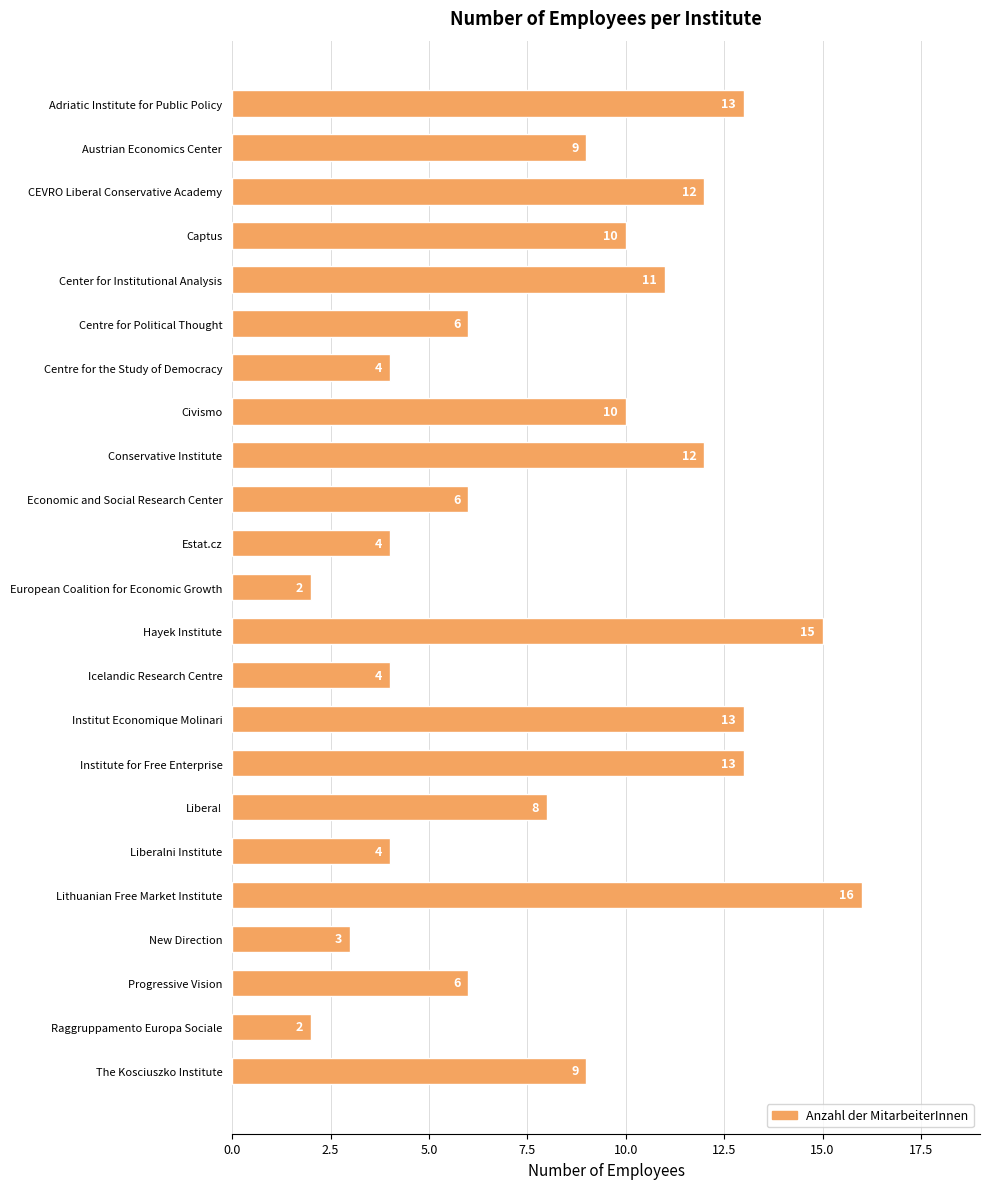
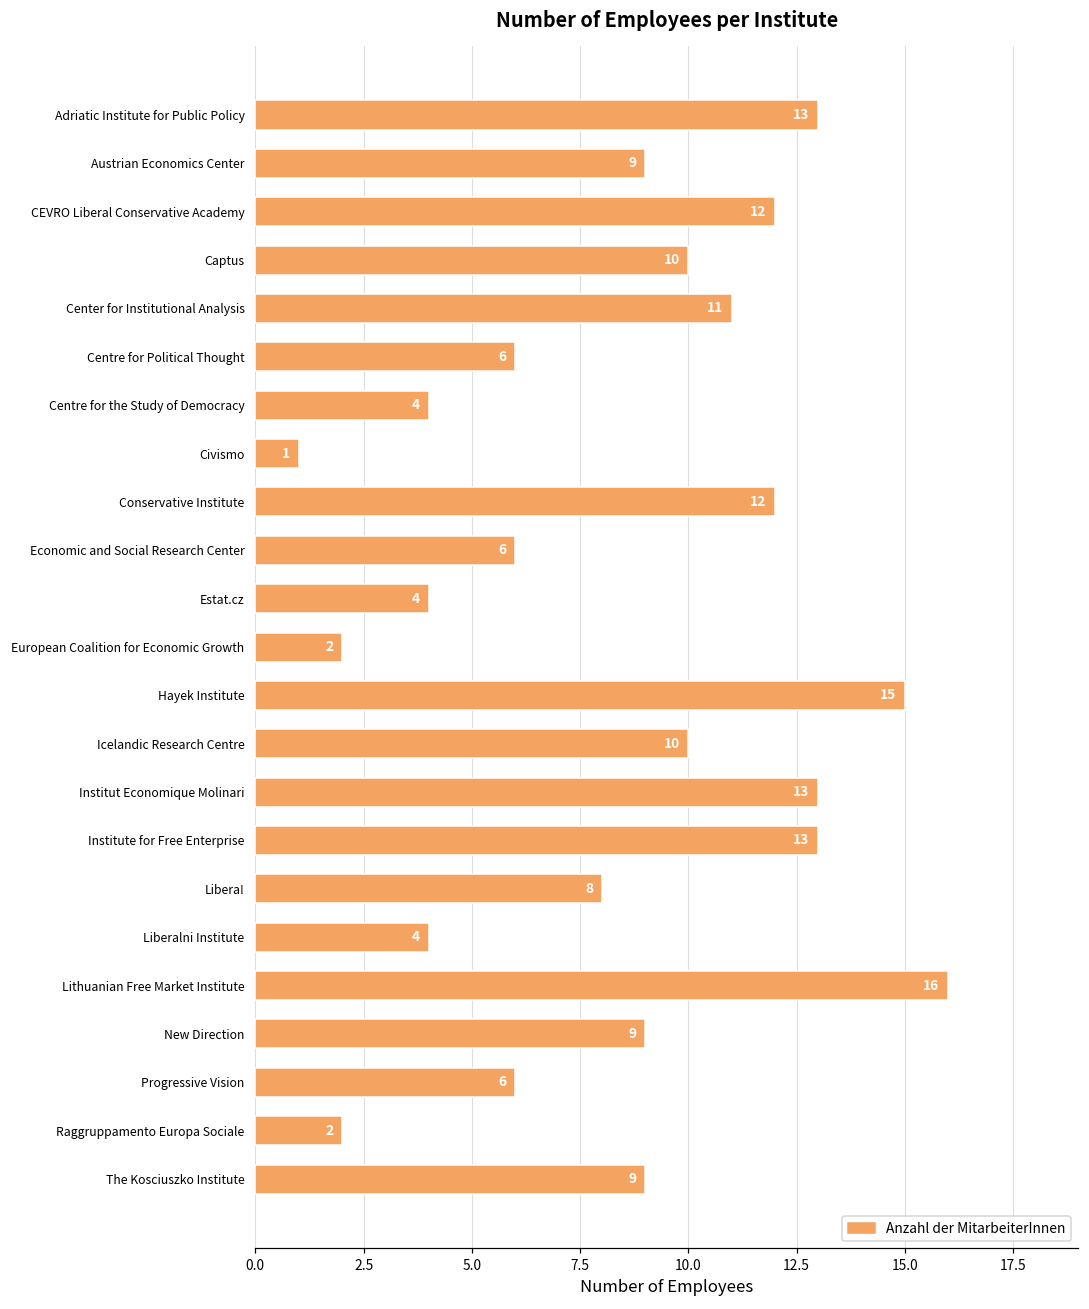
Civismo: 10 -> 1
Icelandic Research Centre: 4 -> 10
New Direction: 3 -> 9
